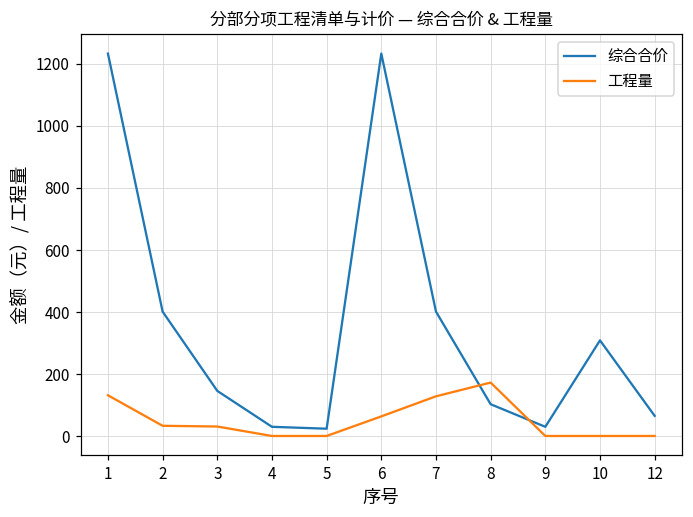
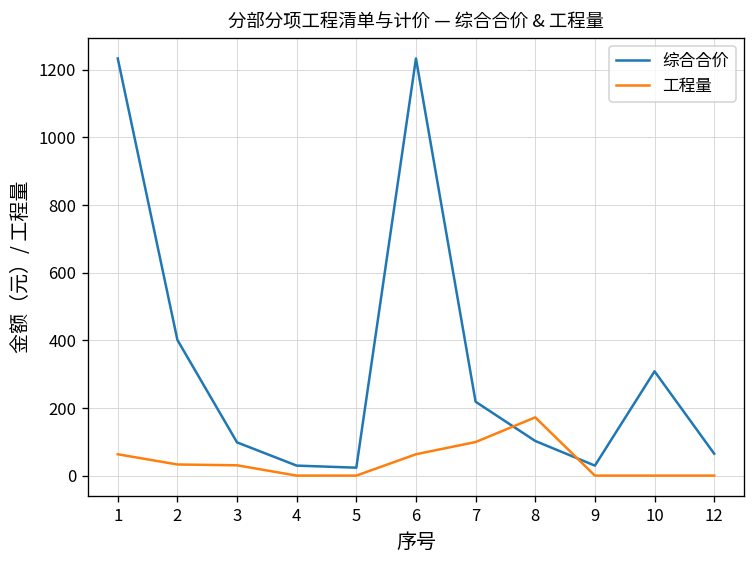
工程量, 1: 130 -> 60
综合合价, 3: 150 -> 100
综合合价, 7: 400 -> 220
工程量, 7: 130 -> 100
